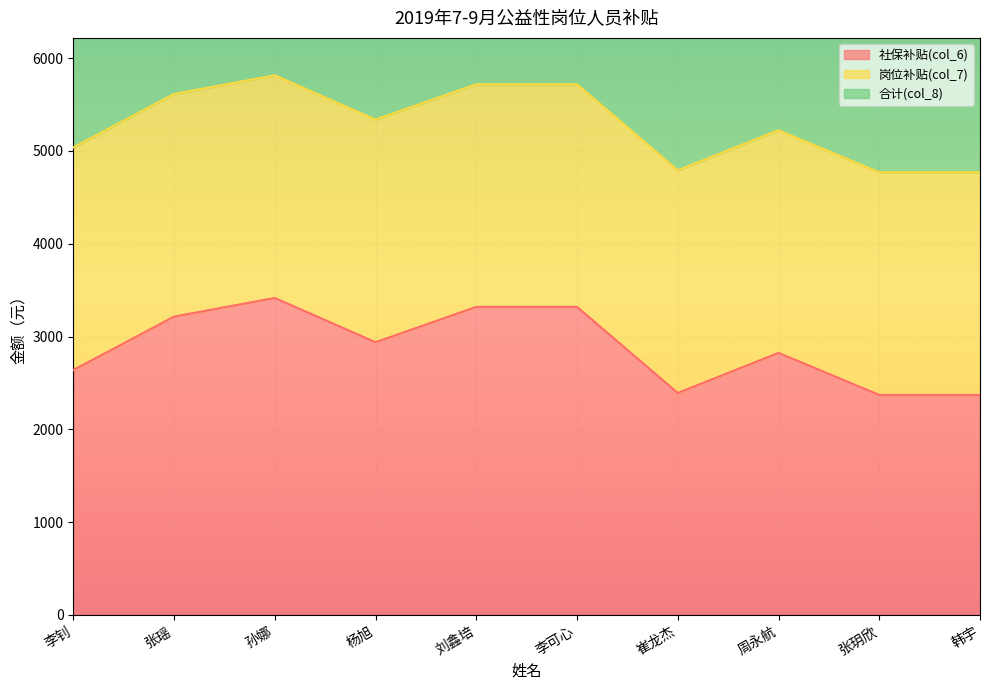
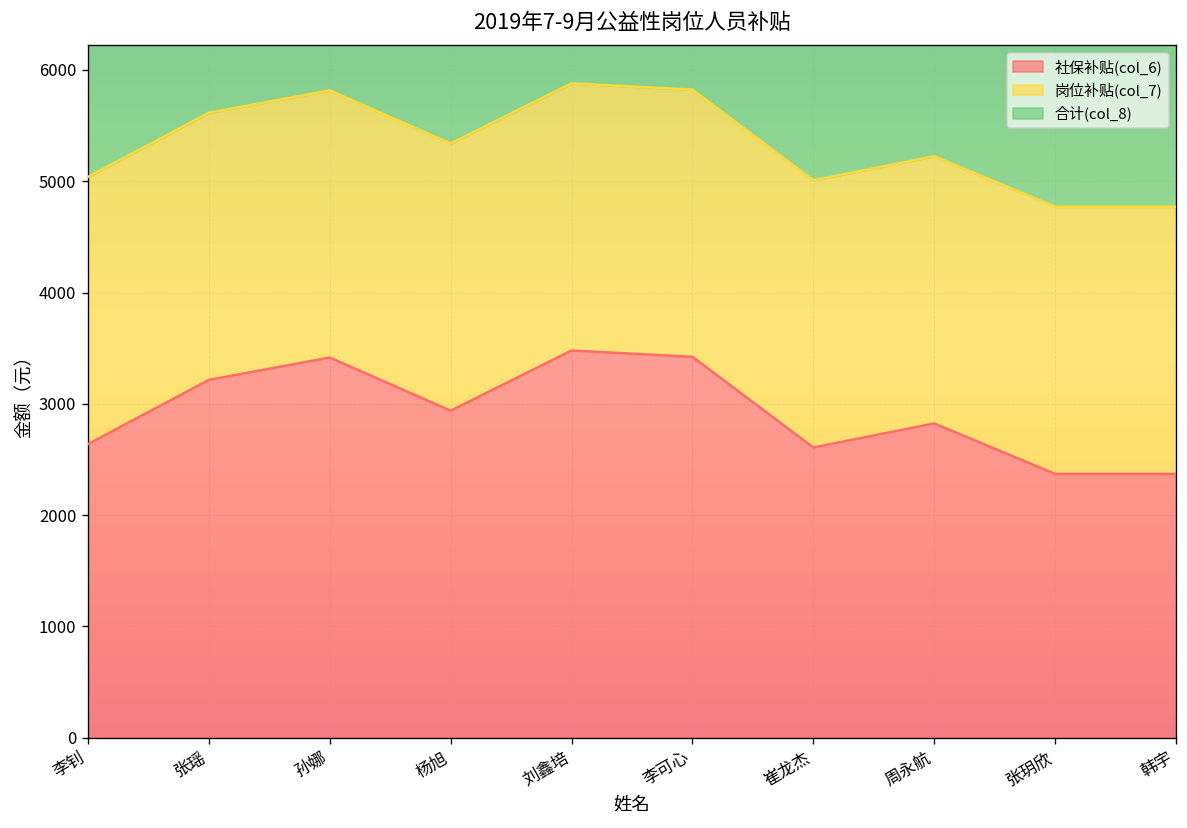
社保补贴(col_6), 刘鑫培: 3300 -> 3500
社保补贴(col_6), 李可心: 3300 -> 3400
社保补贴(col_6), 崔龙杰: 2400 -> 2600
